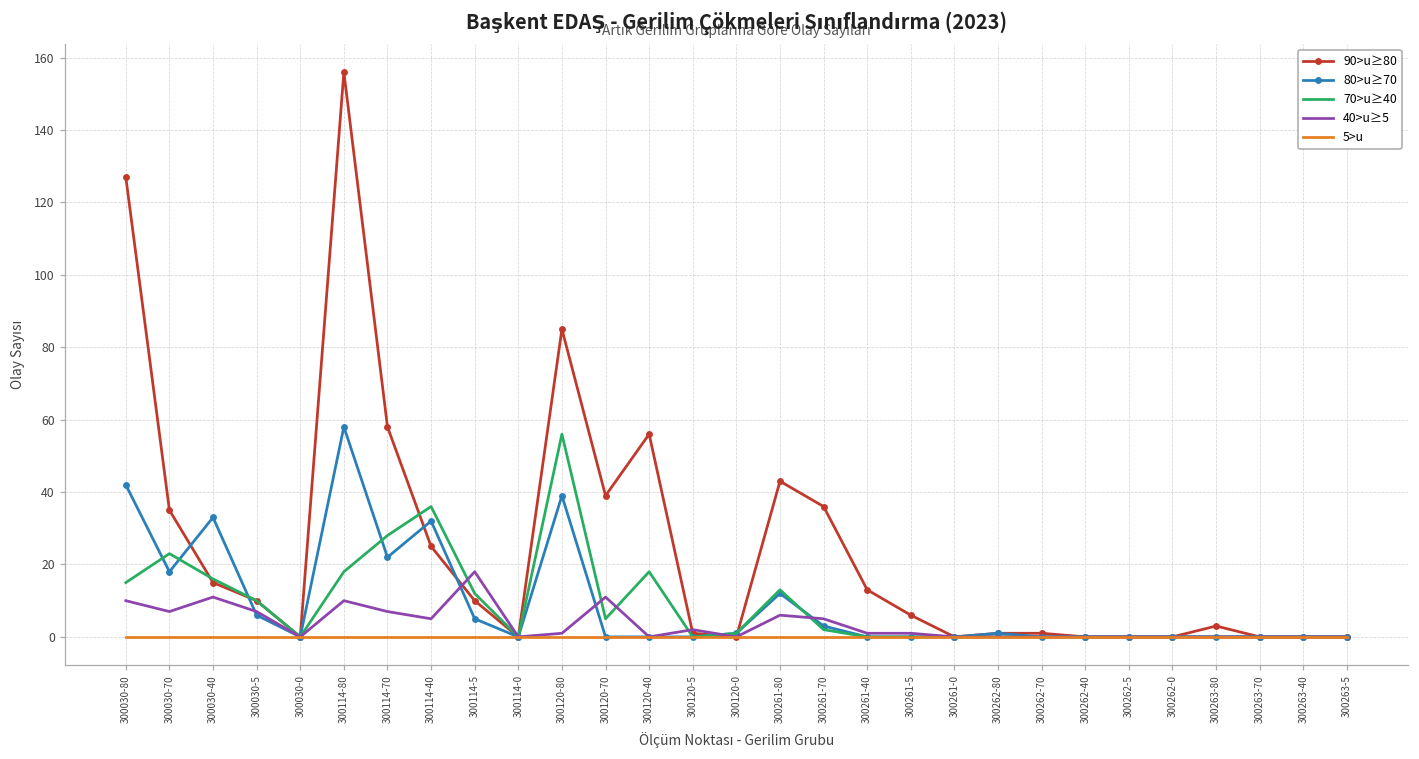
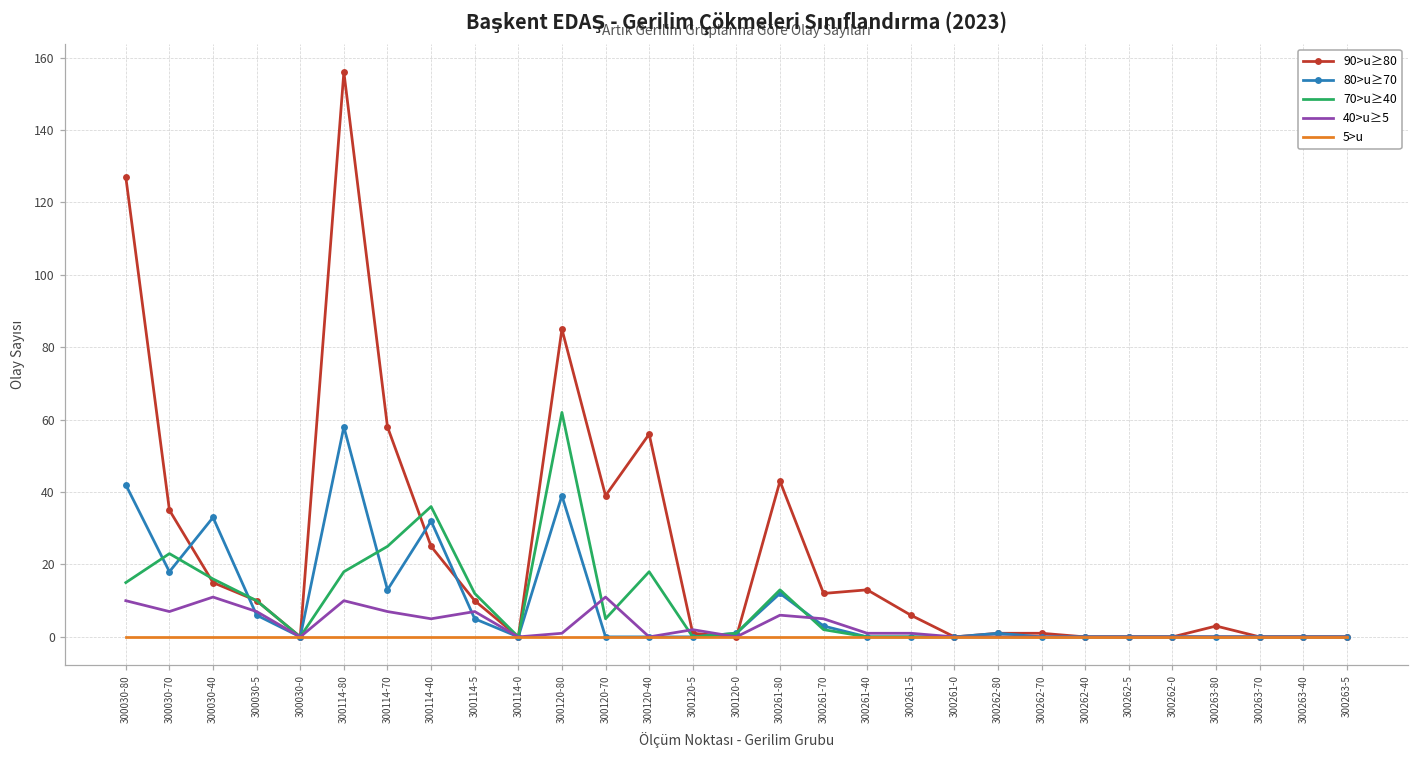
80>u≥70, 300114-70: 22 -> 13
70>u≥40, 300114-70: 28 -> 25
40>u≥5, 300114-5: 18 -> 7
70>u≥40, 300120-80: 56 -> 62
90>u≥80, 300261-70: 36 -> 12
